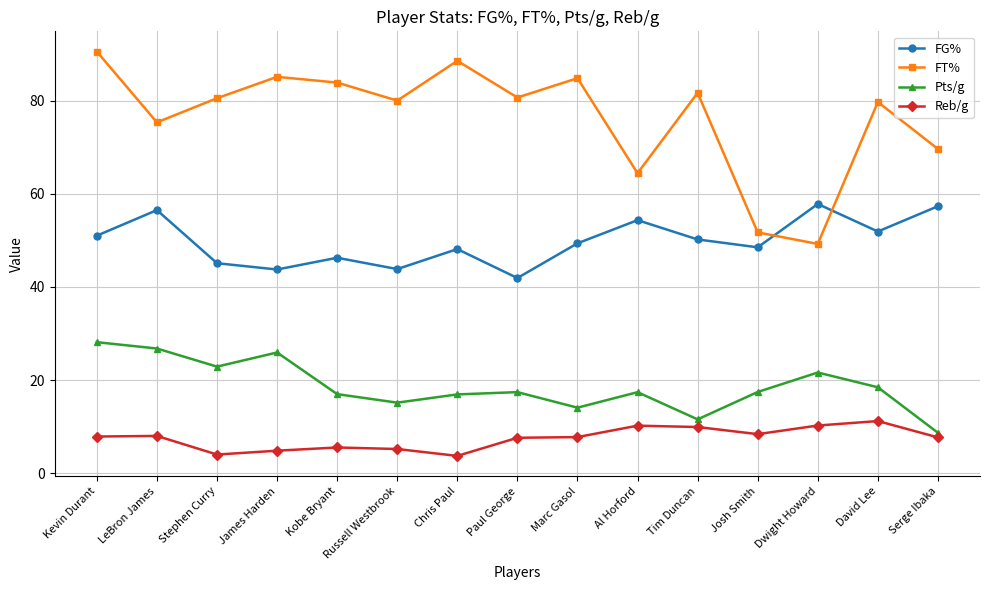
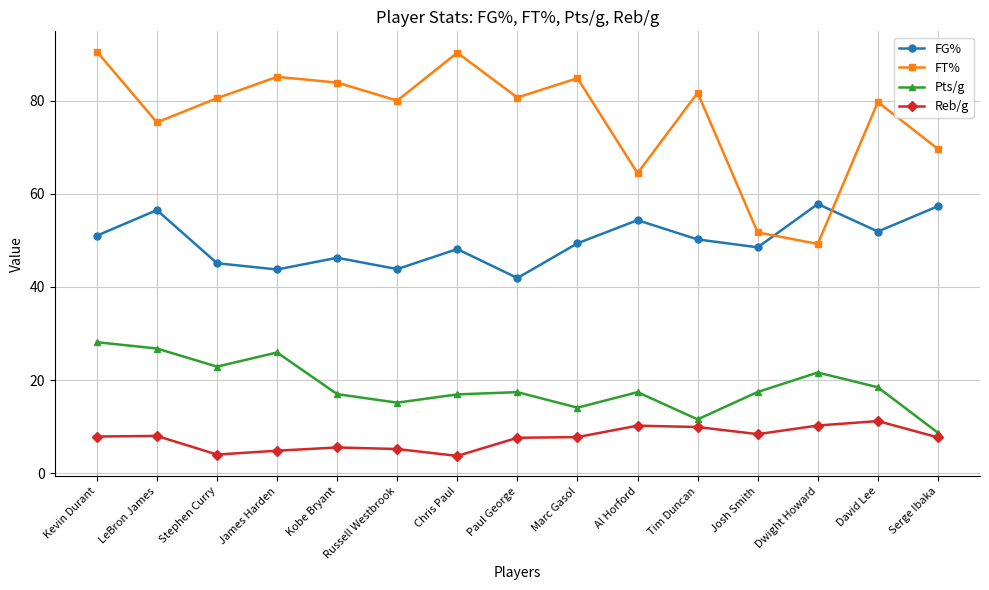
FT%, Chris Paul: 89 -> 90
